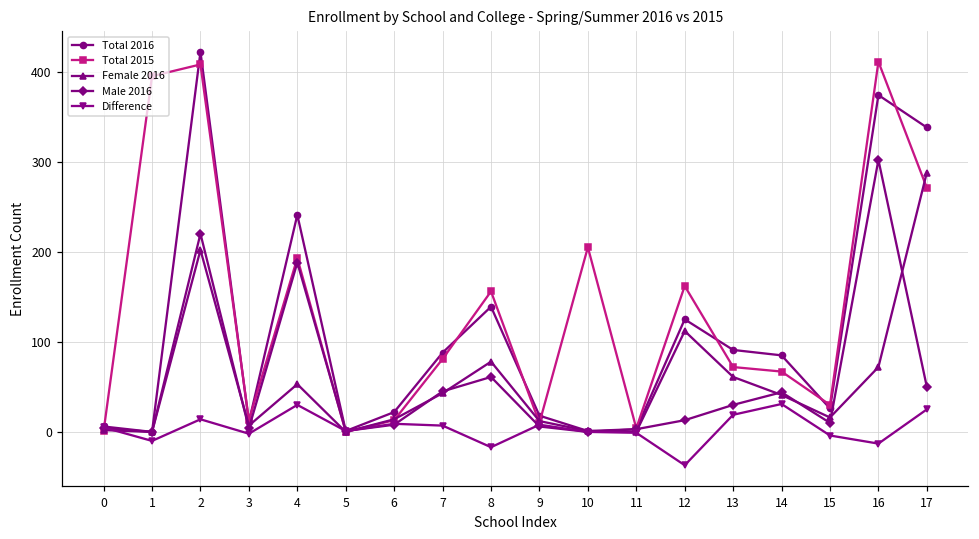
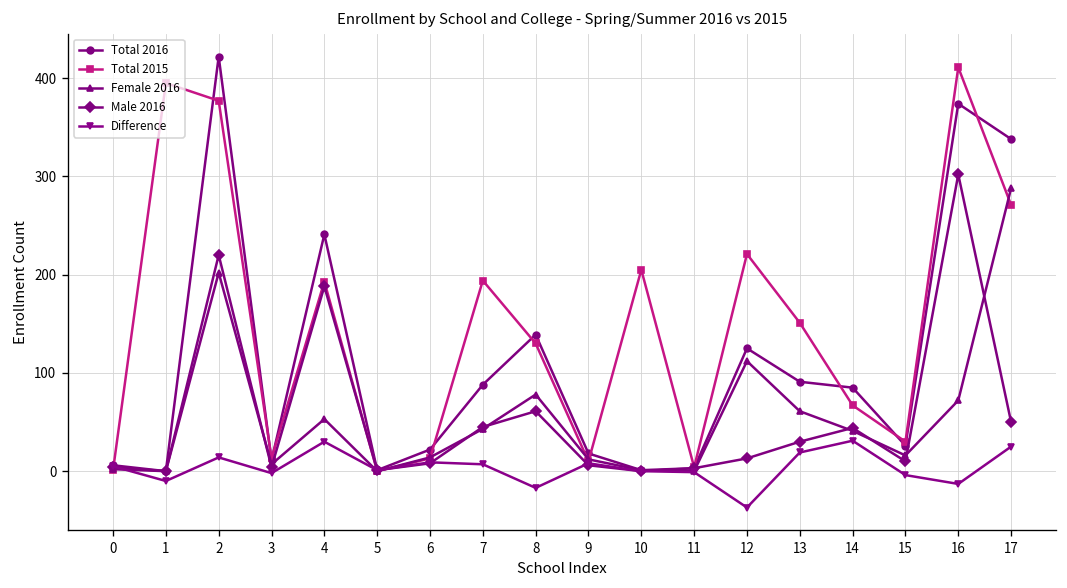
Total 2015, 2: 410 -> 380
Total 2015, 7: 80 -> 190
Total 2015, 8: 160 -> 130
Total 2015, 12: 160 -> 220
Total 2015, 13: 70 -> 150
